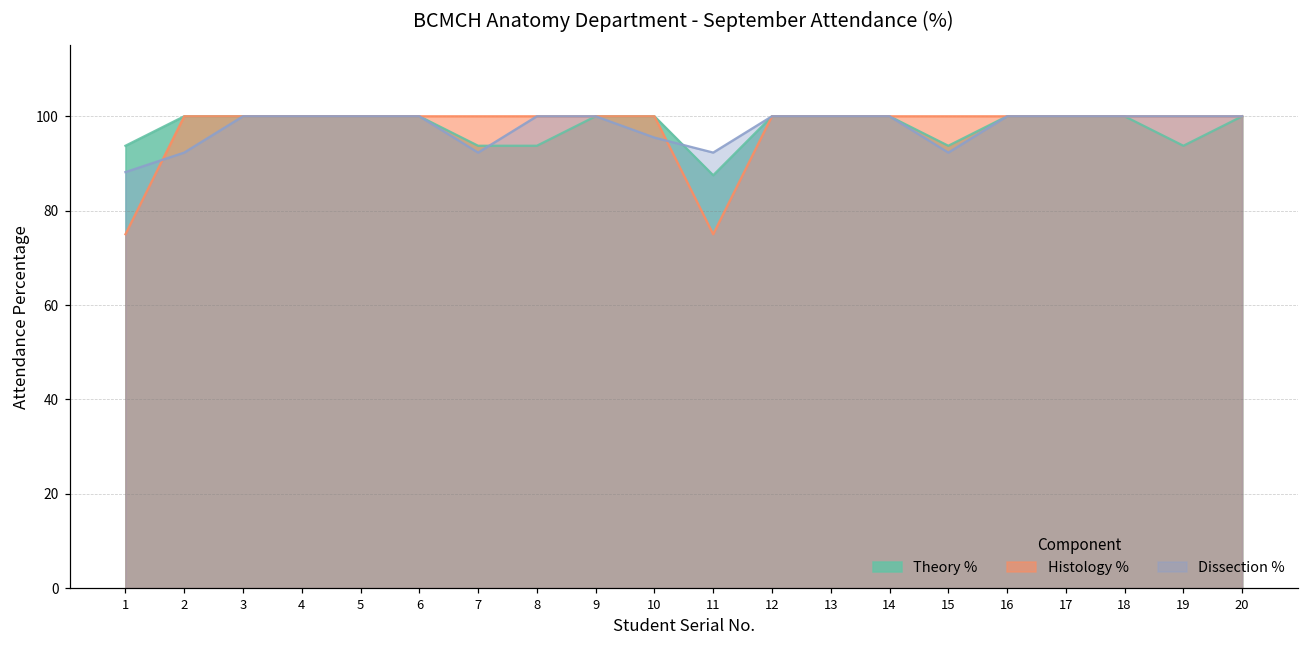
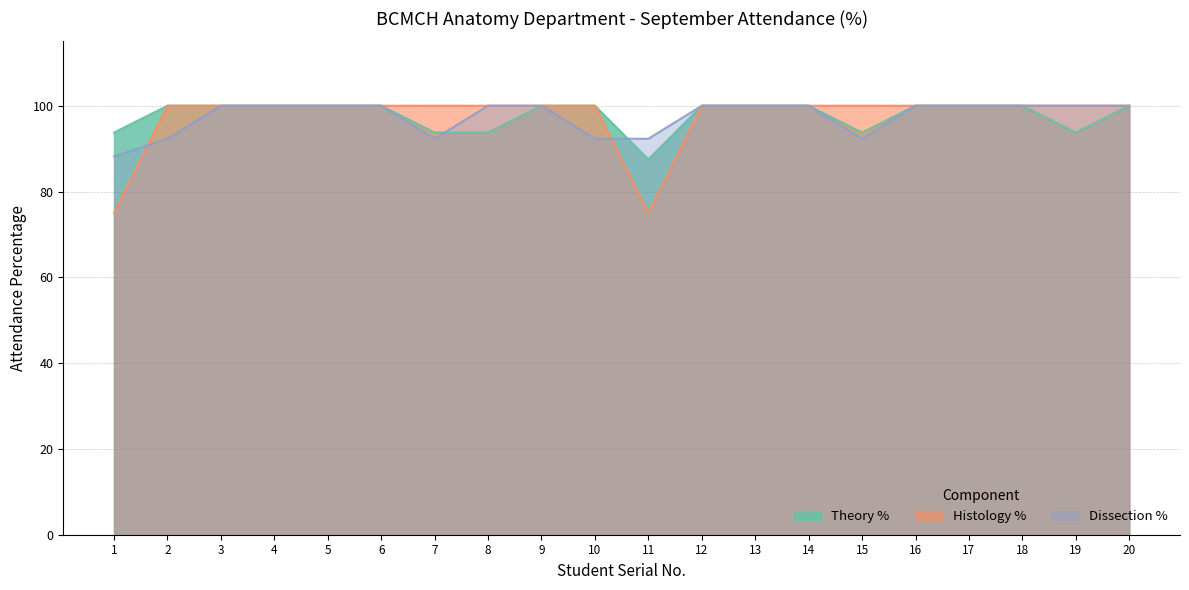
Dissection %, 10: 95 -> 92
